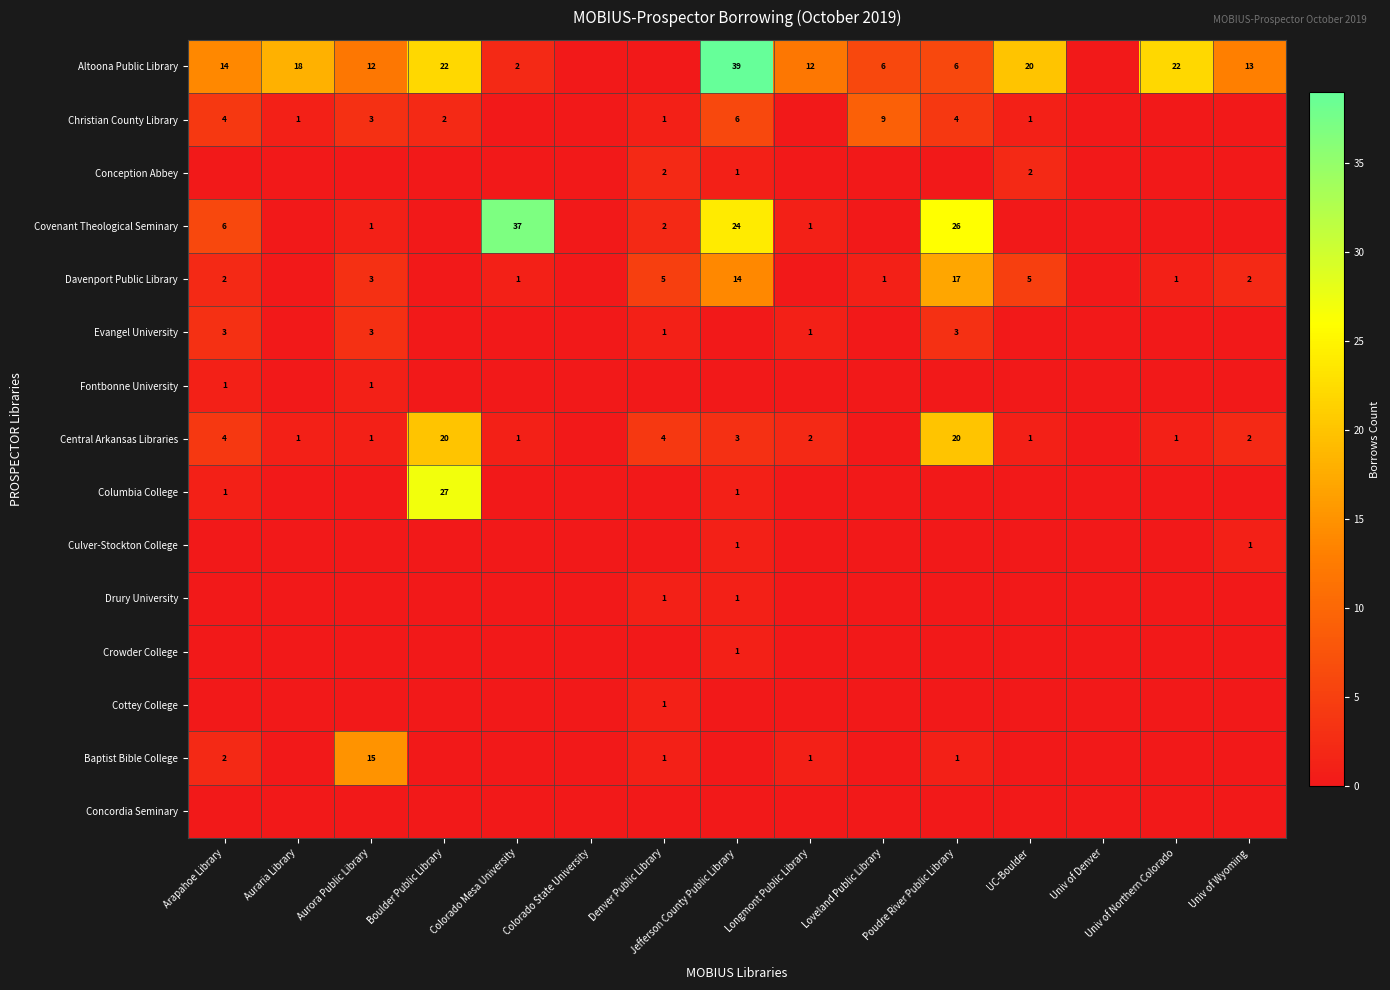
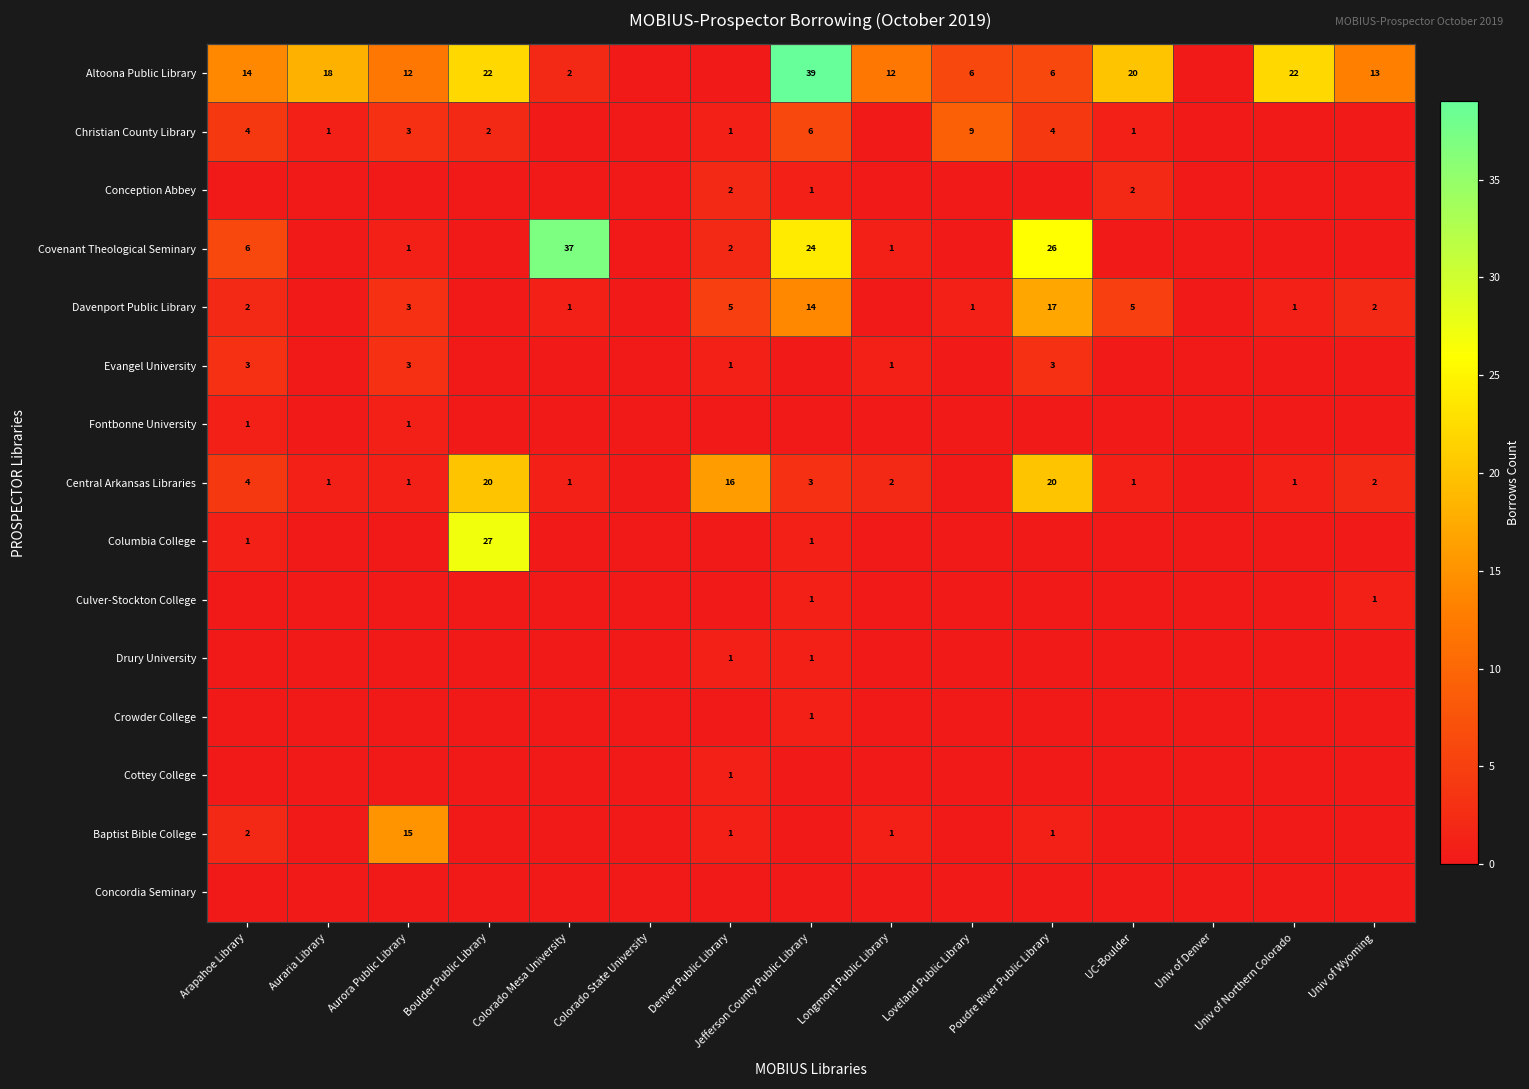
Central Arkansas Libraries, Denver Public Library: 4 -> 16
